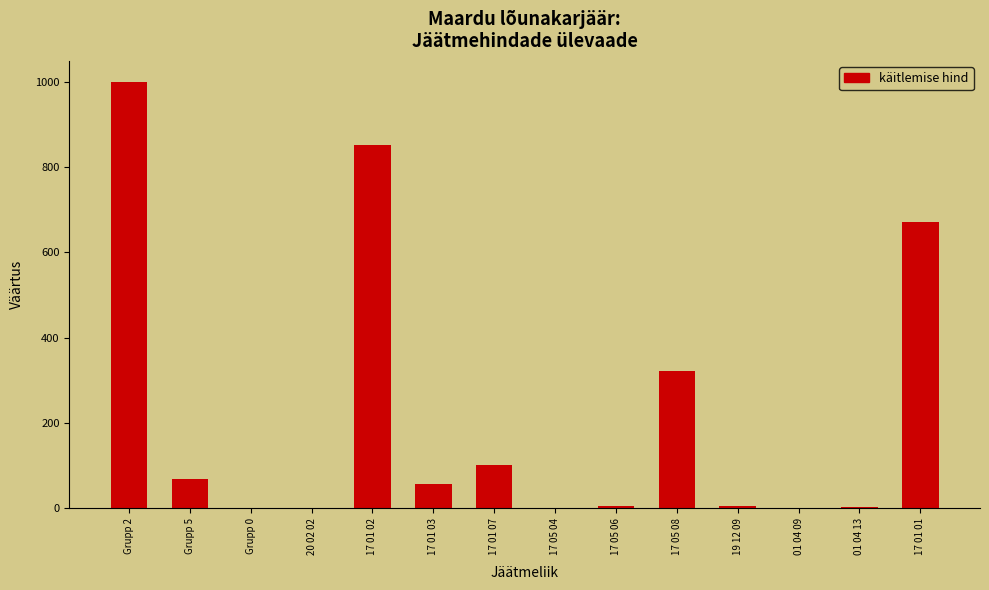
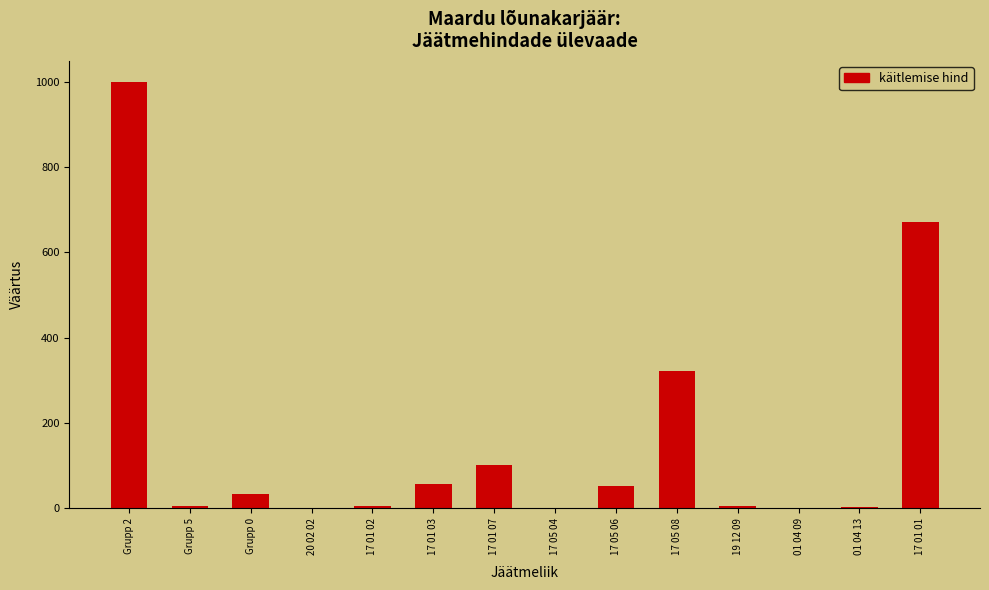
Grupp 5: 70 -> 10
Grupp 0: 0 -> 30
17 01 02: 850 -> 10
17 05 06: 10 -> 50
